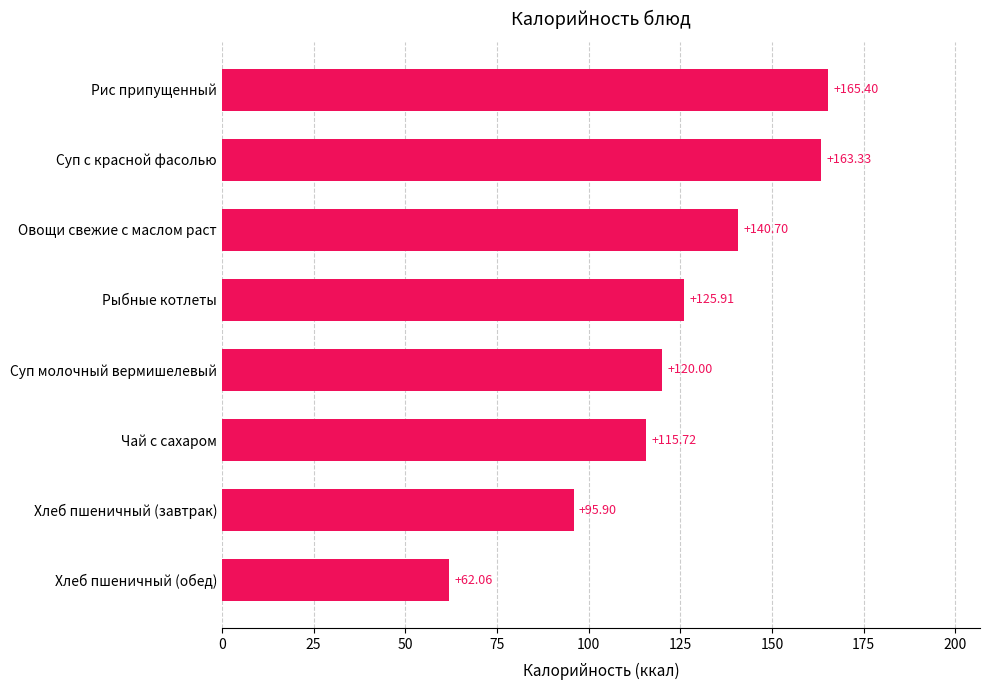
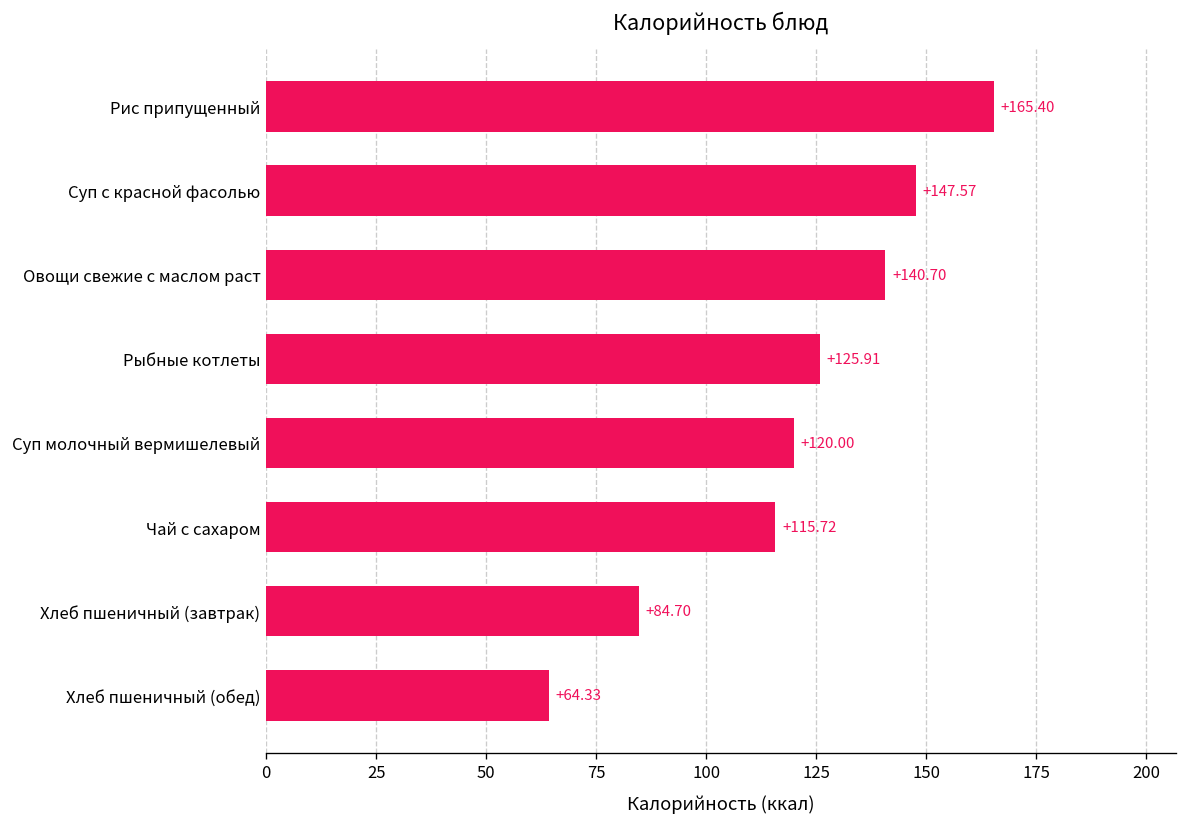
Суп с красной фасолью: +163.33 -> +147.57
Хлеб пшеничный (завтрак): +95.90 -> +84.70
Хлеб пшеничный (обед): +62.06 -> +64.33
